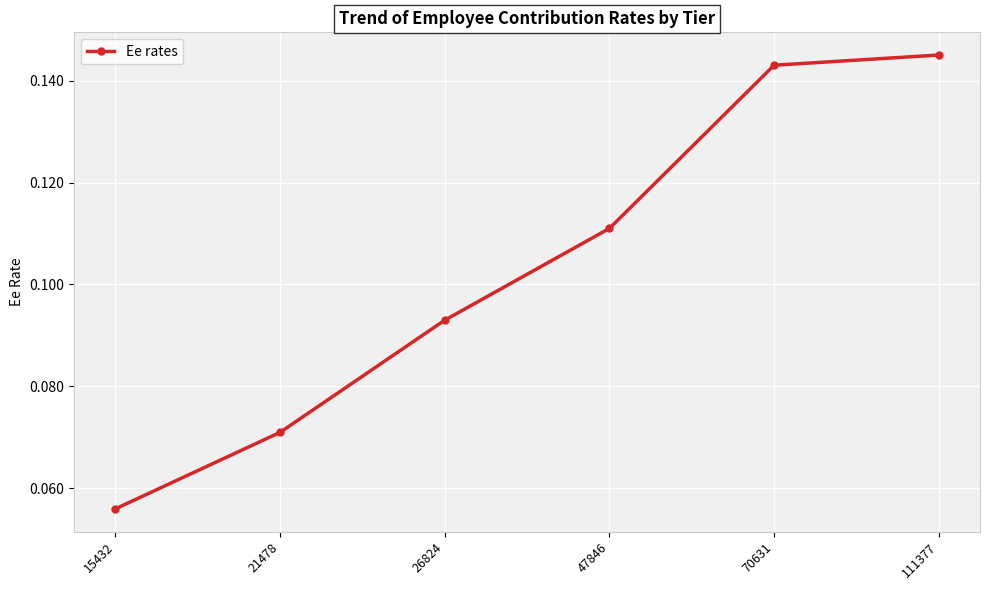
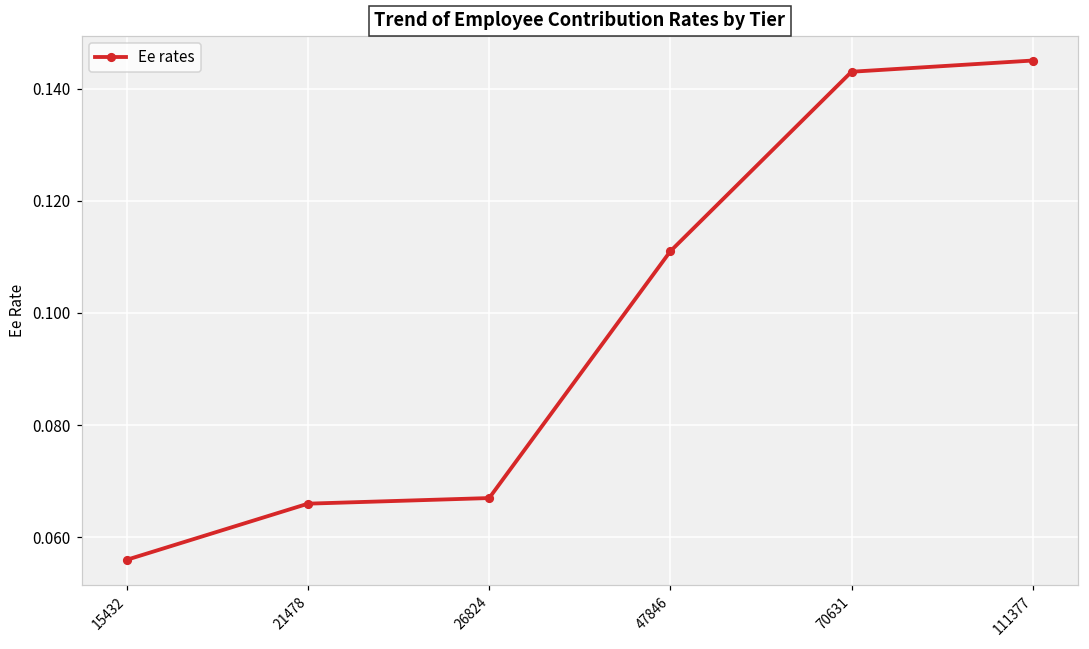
21478: 0.071 -> 0.066
26824: 0.093 -> 0.067
